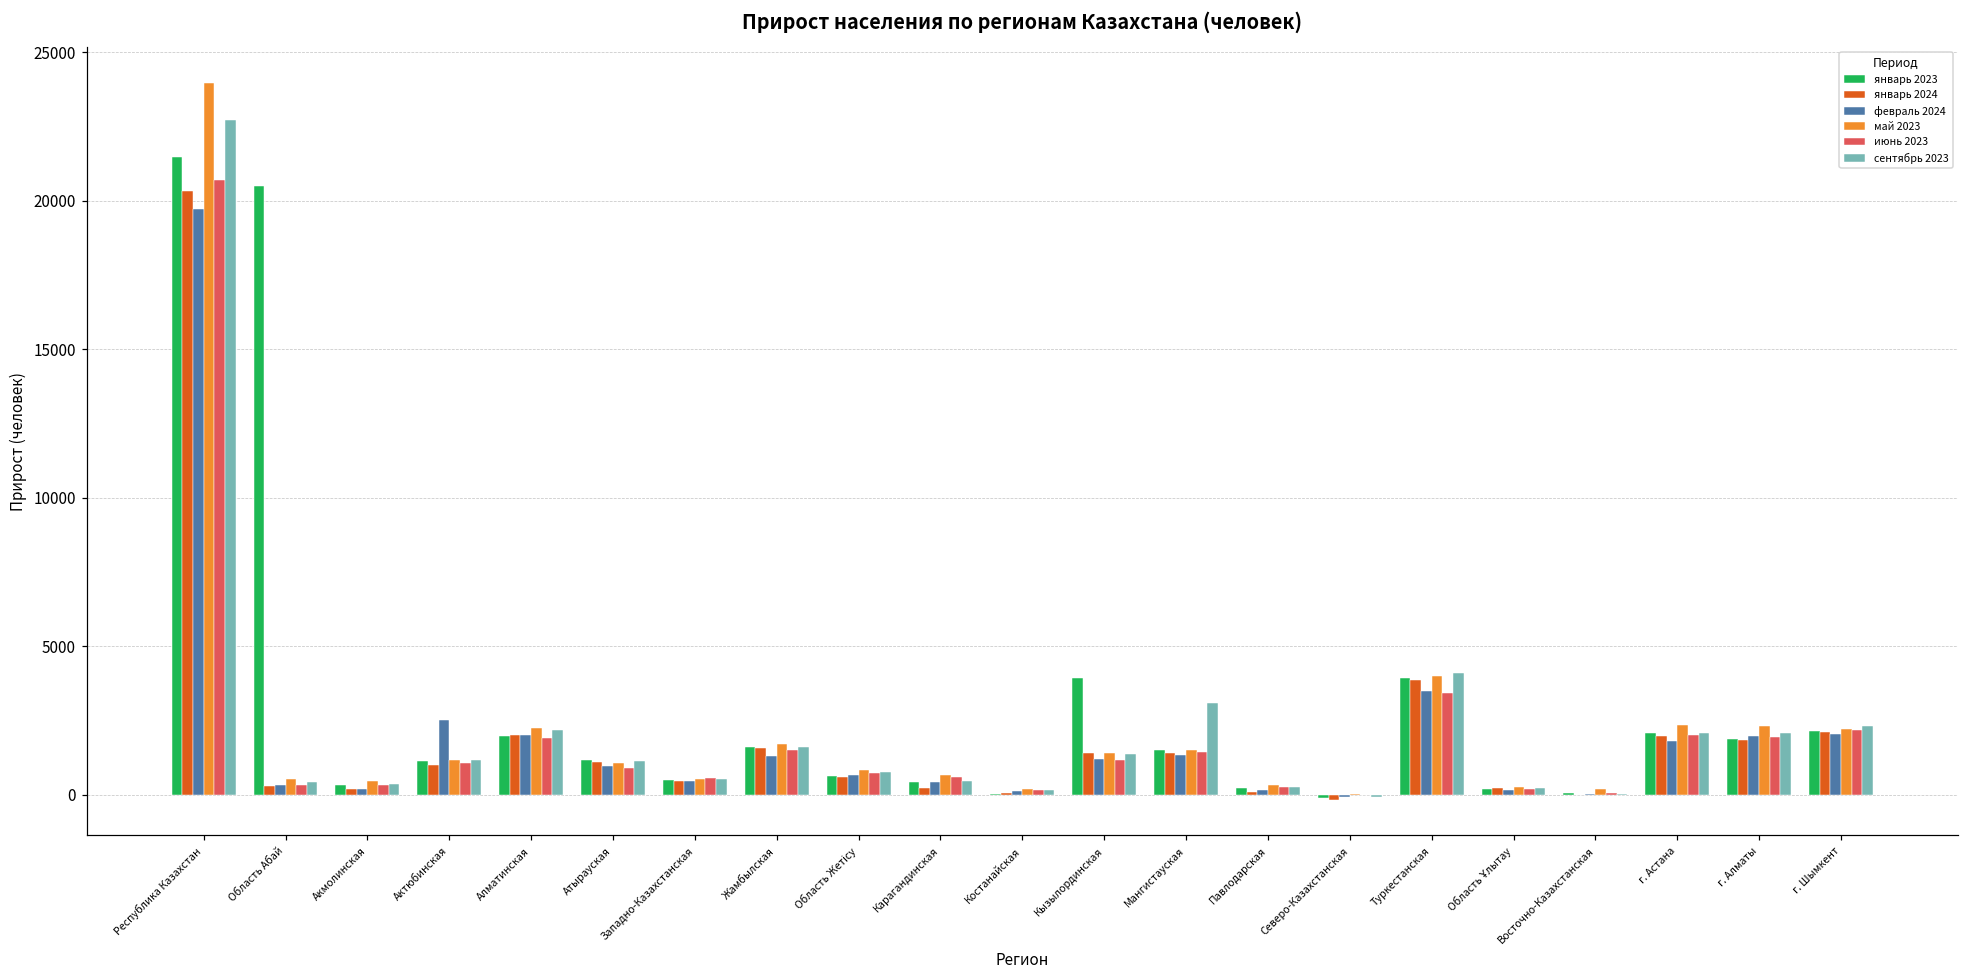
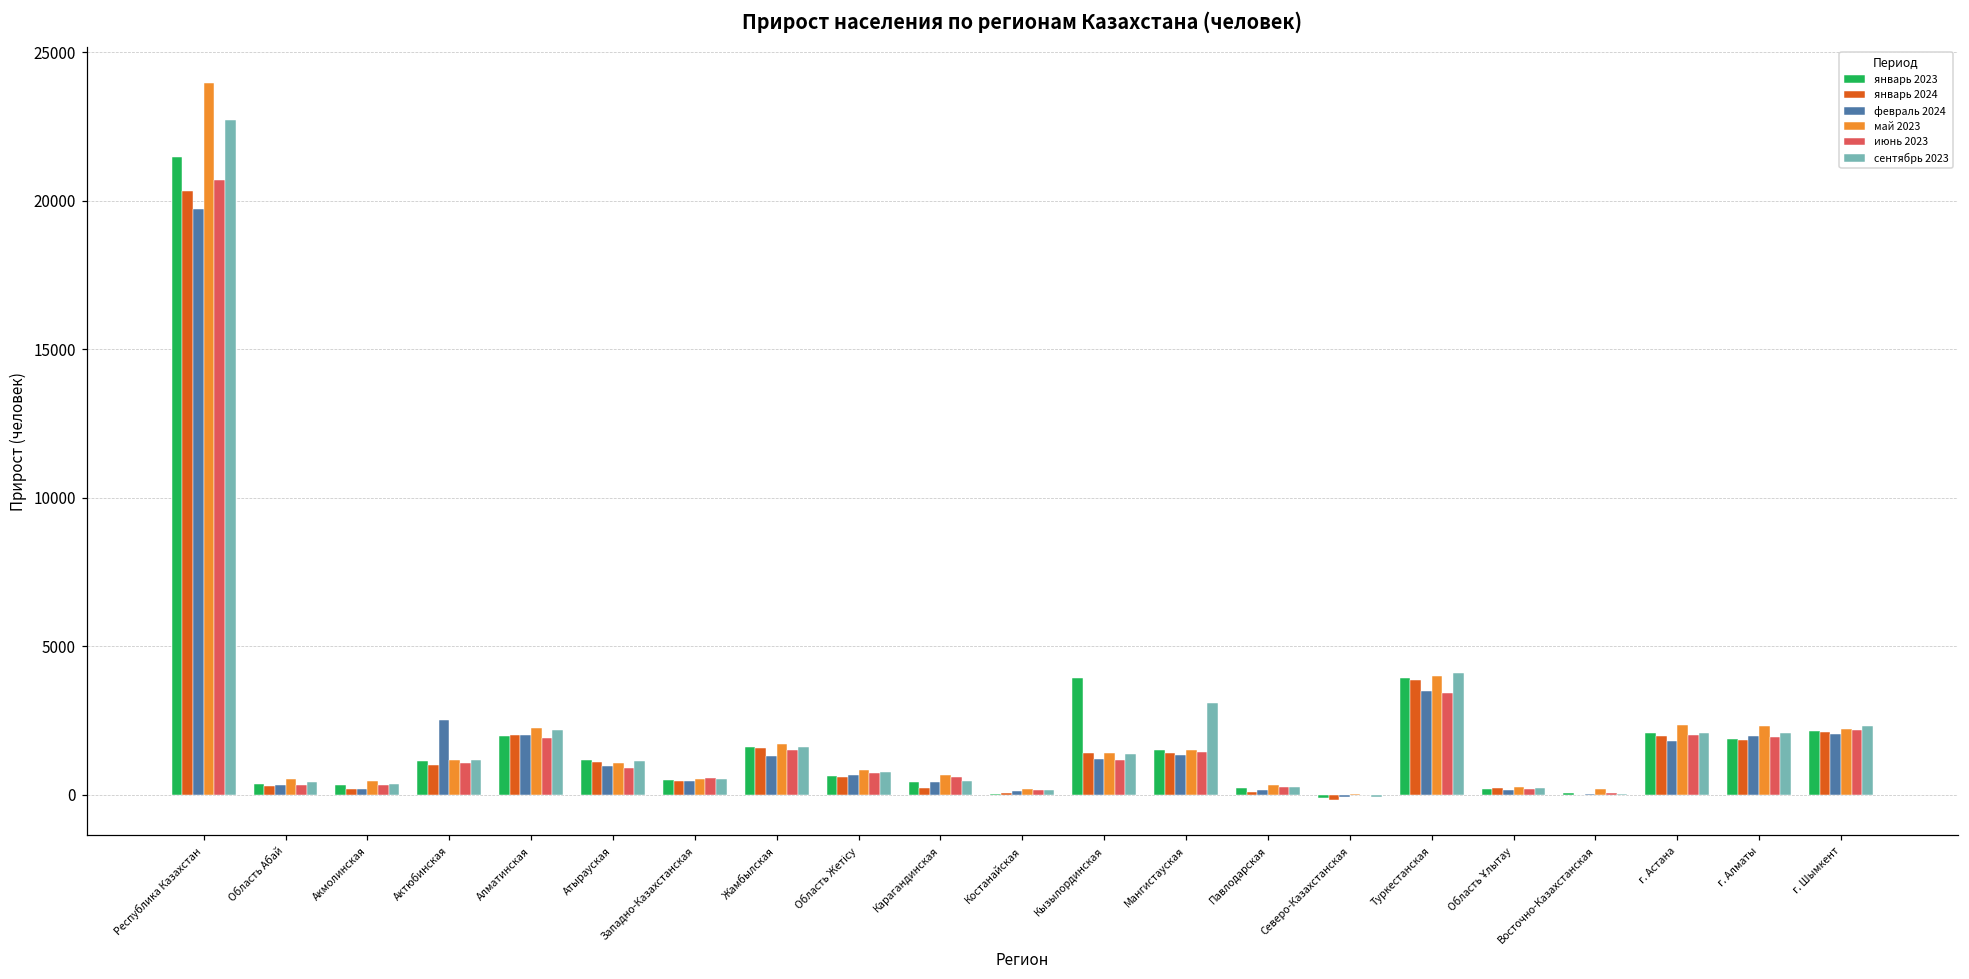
январь 2023, Область Абай: 20500 -> 400
